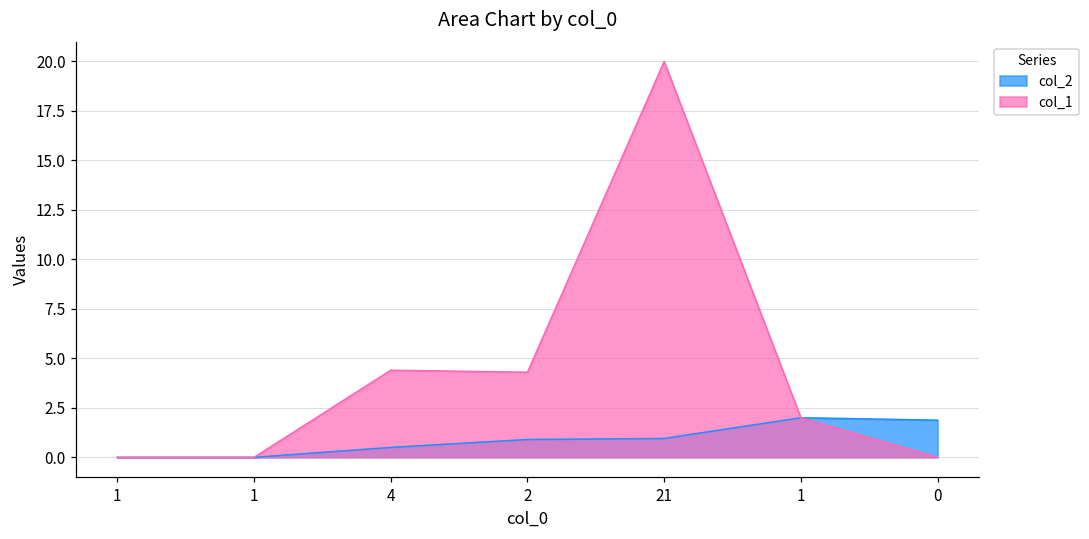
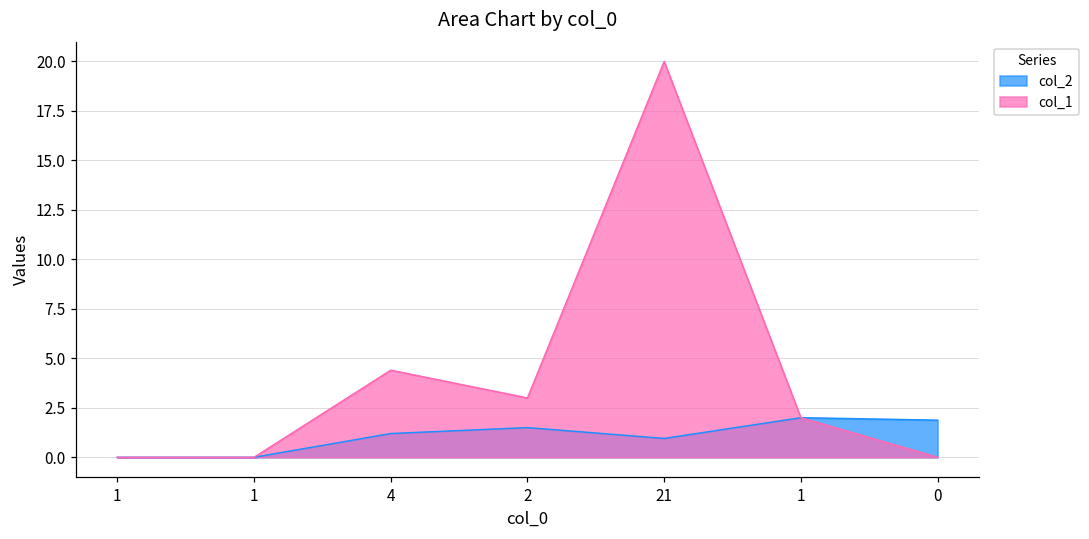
col_2, 4: 0.5 -> 1.2
col_2, 2: 0.9 -> 1.5
col_1, 2: 4.3 -> 3.0
